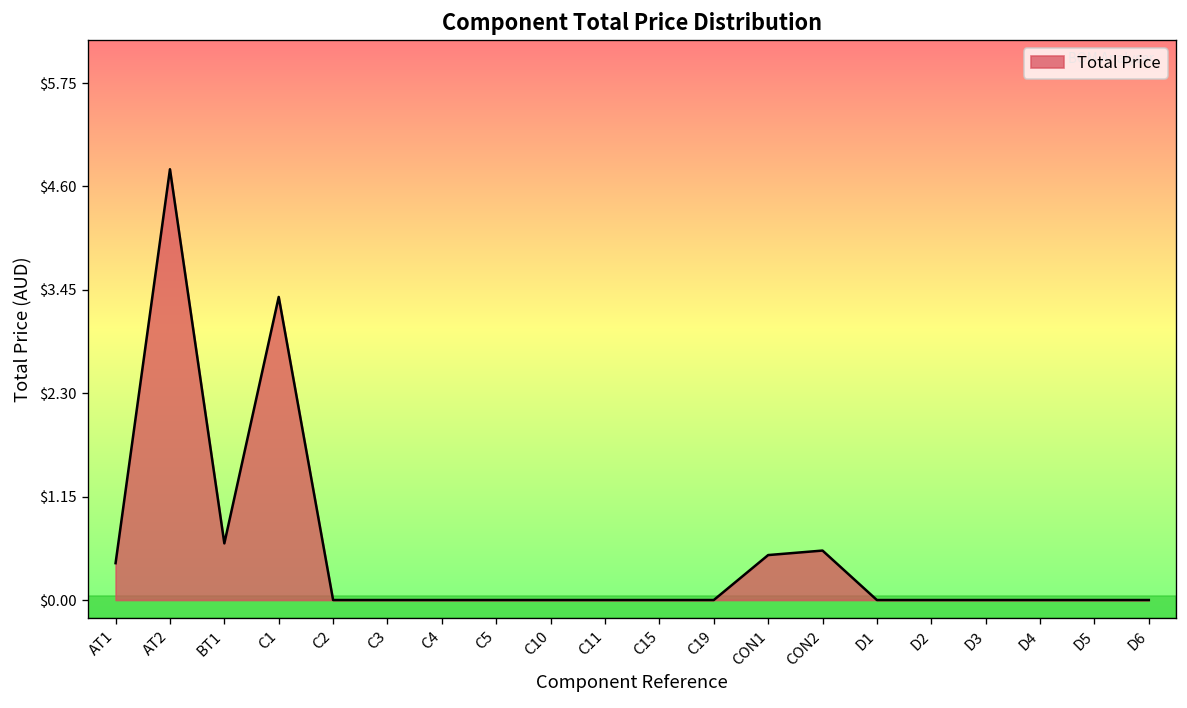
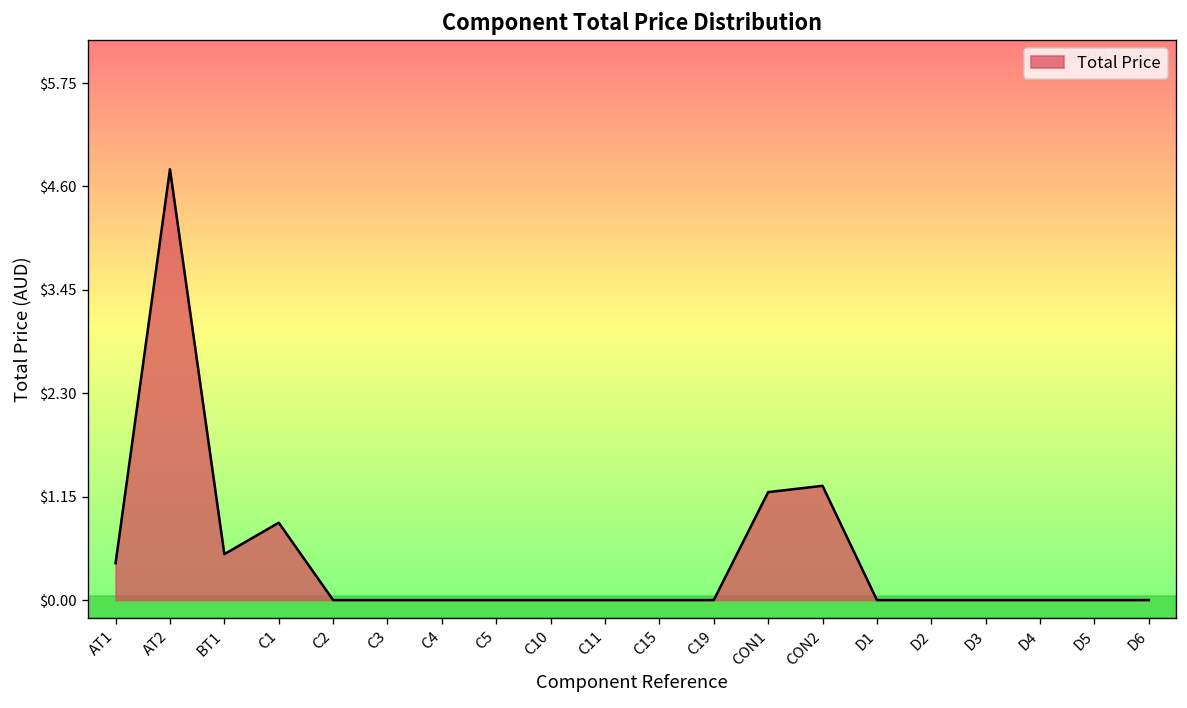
BT1: $0.6 -> $0.5
C1: $3.4 -> $0.9
CON1: $0.5 -> $1.2
CON2: $0.6 -> $1.3
